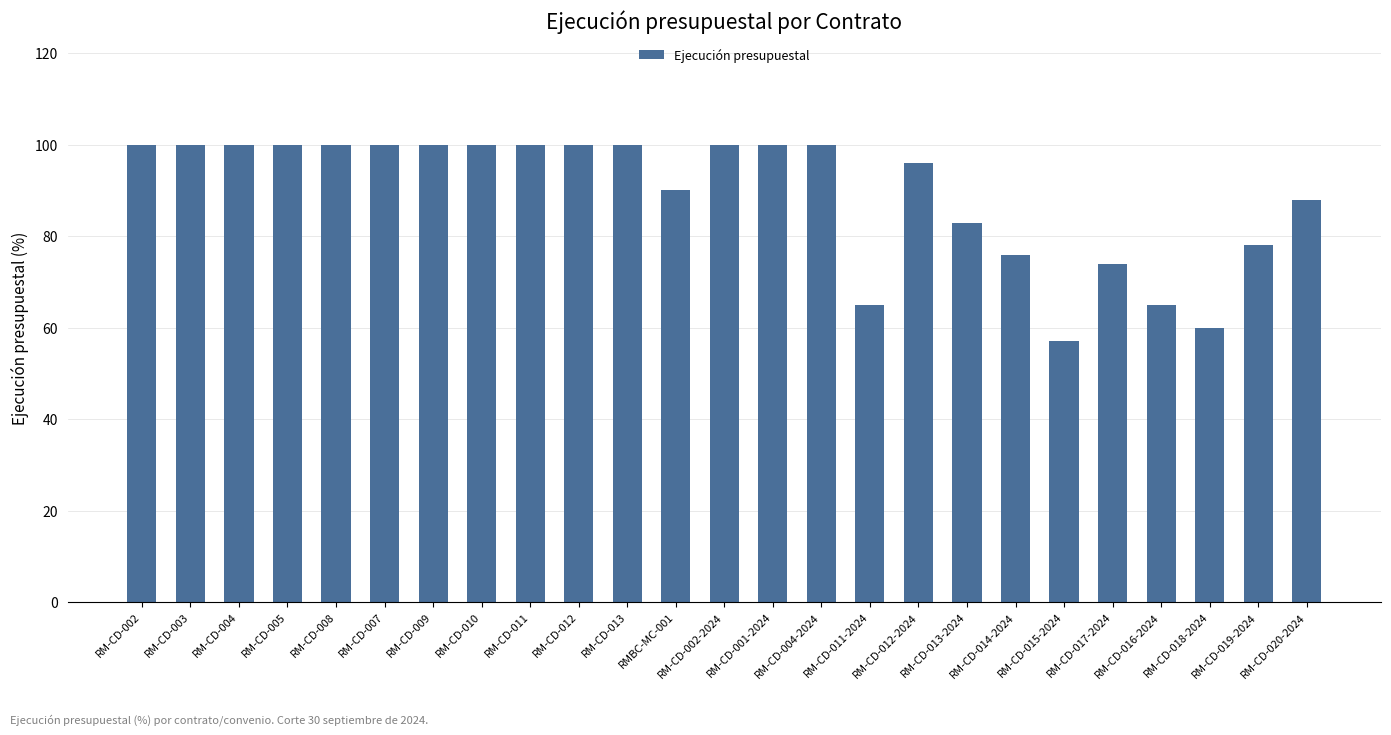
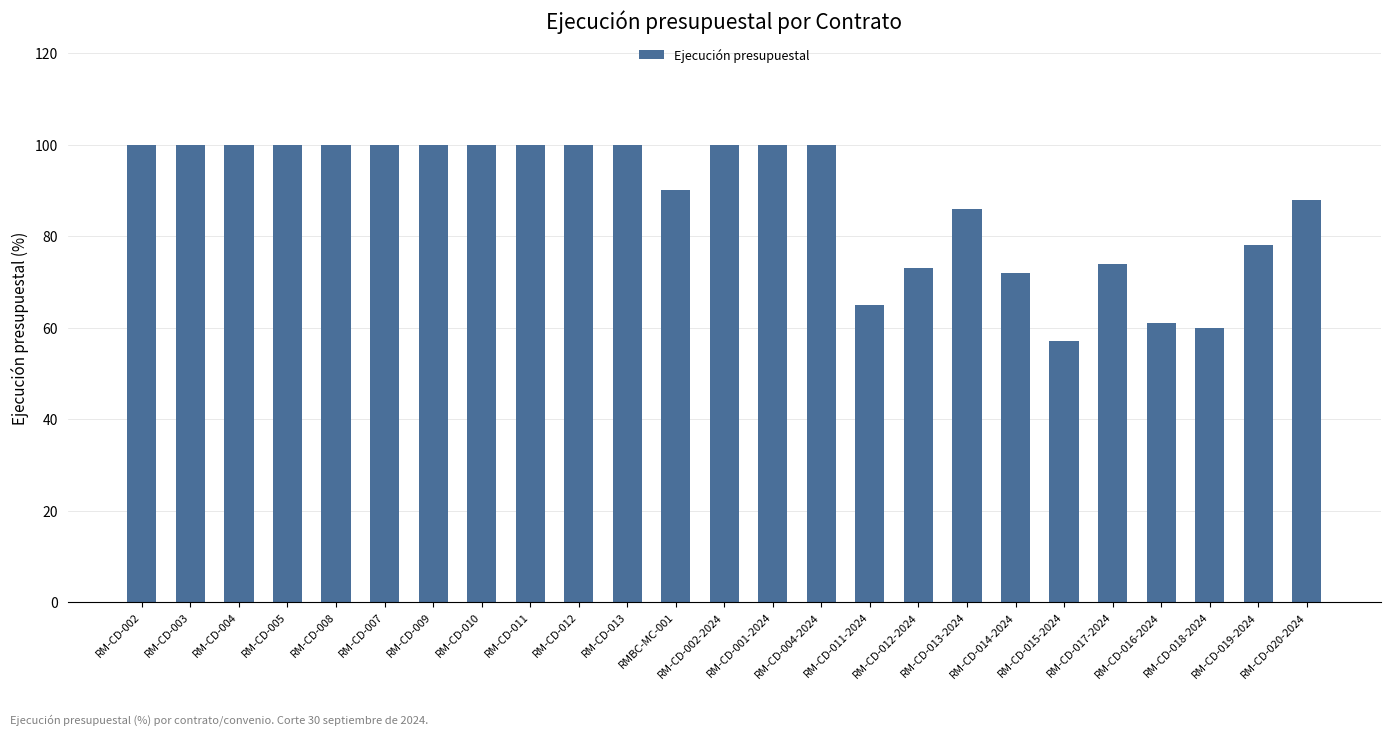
RM-CD-012-2024: 96 -> 73
RM-CD-013-2024: 83 -> 86
RM-CD-014-2024: 76 -> 72
RM-CD-016-2024: 65 -> 61
